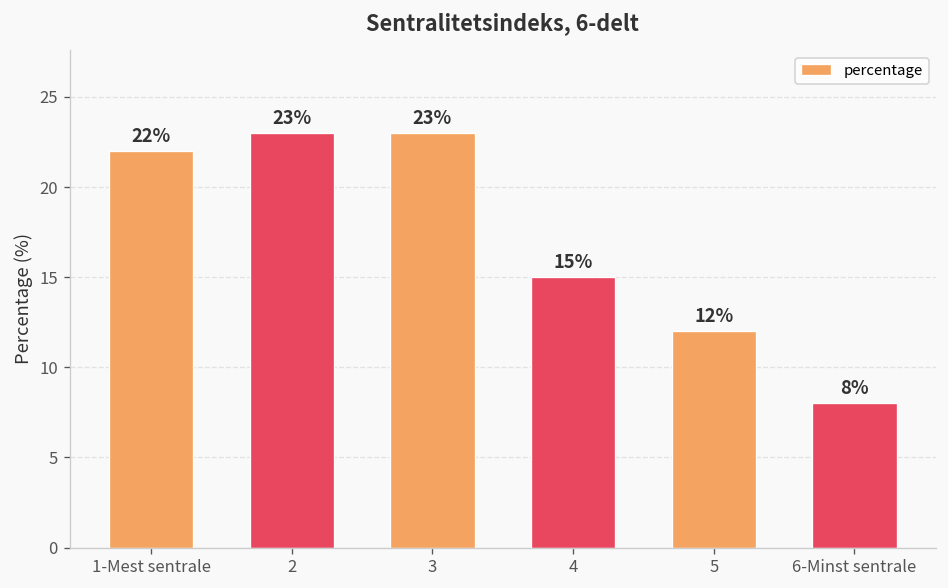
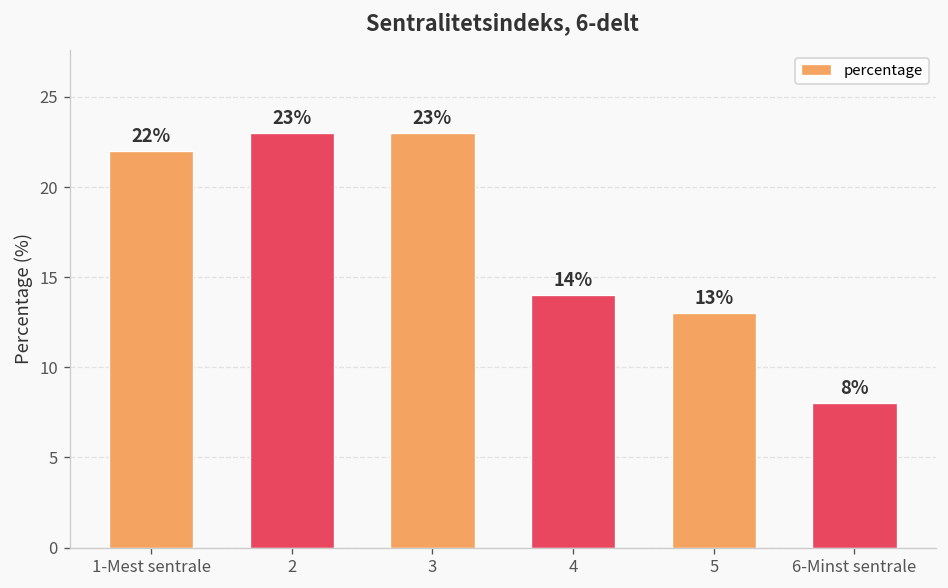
4: 15% -> 14%
5: 12% -> 13%
